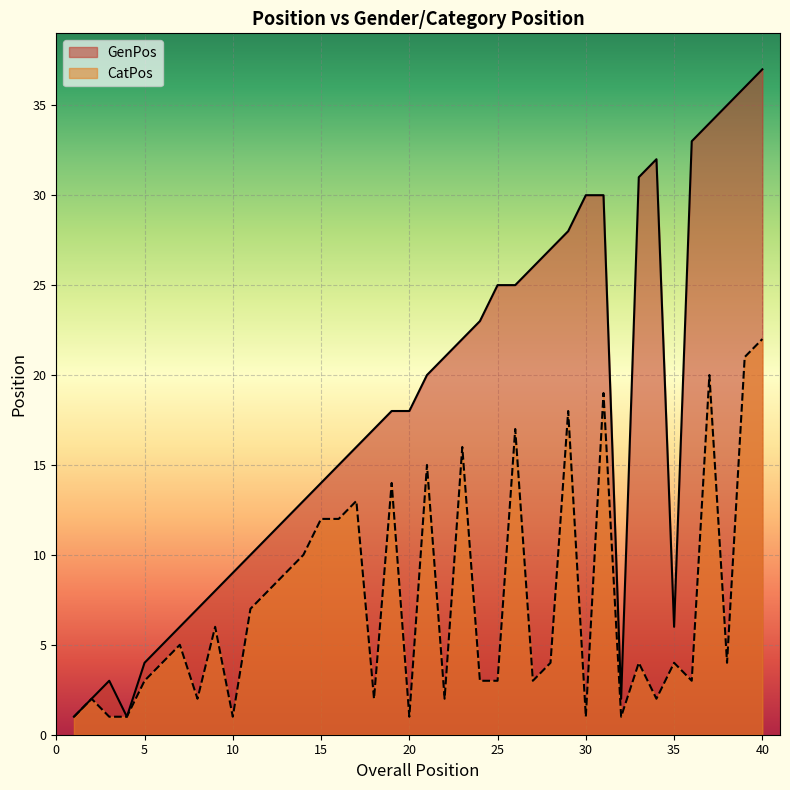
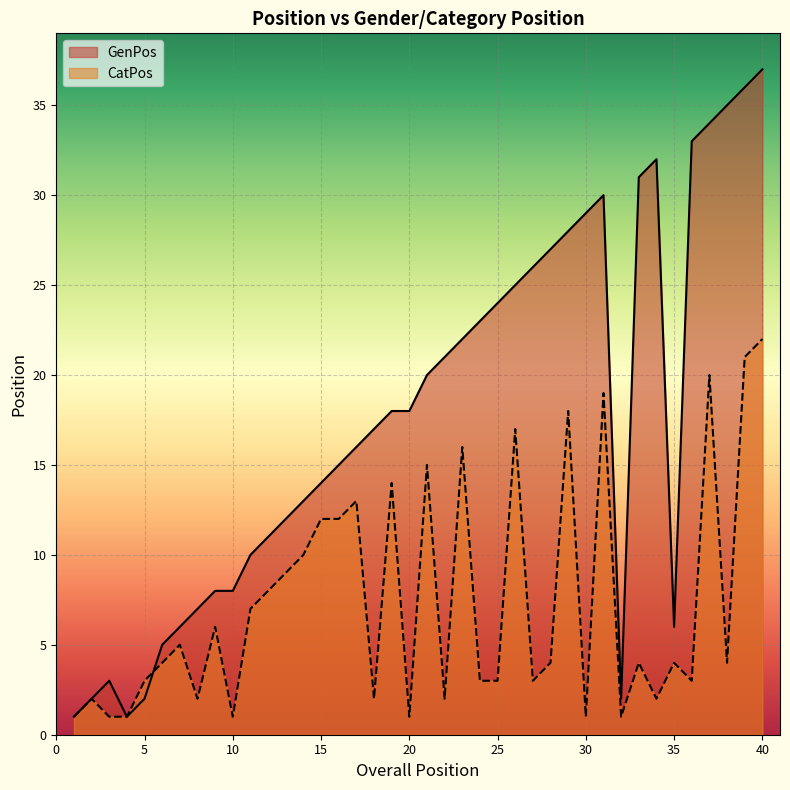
GenPos, 5: 4 -> 2
GenPos, 10: 9 -> 8
GenPos, 25: 25 -> 24
GenPos, 30: 30 -> 29
